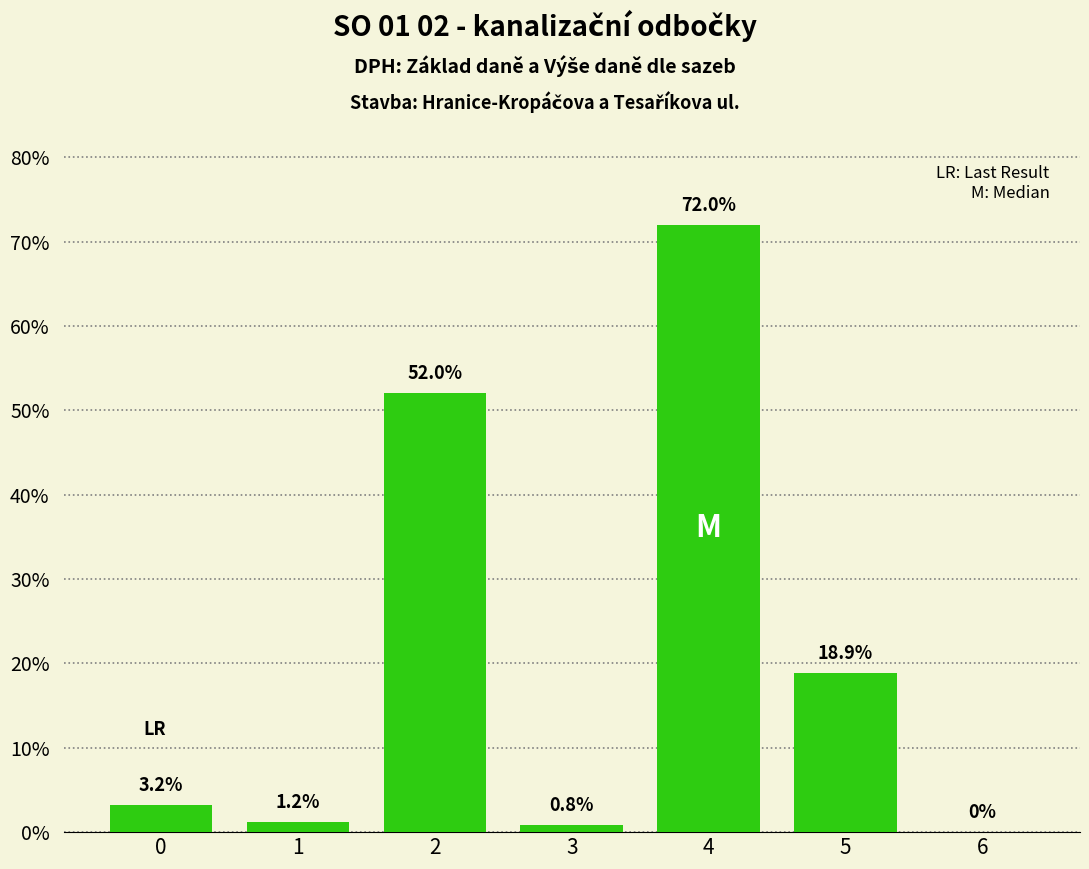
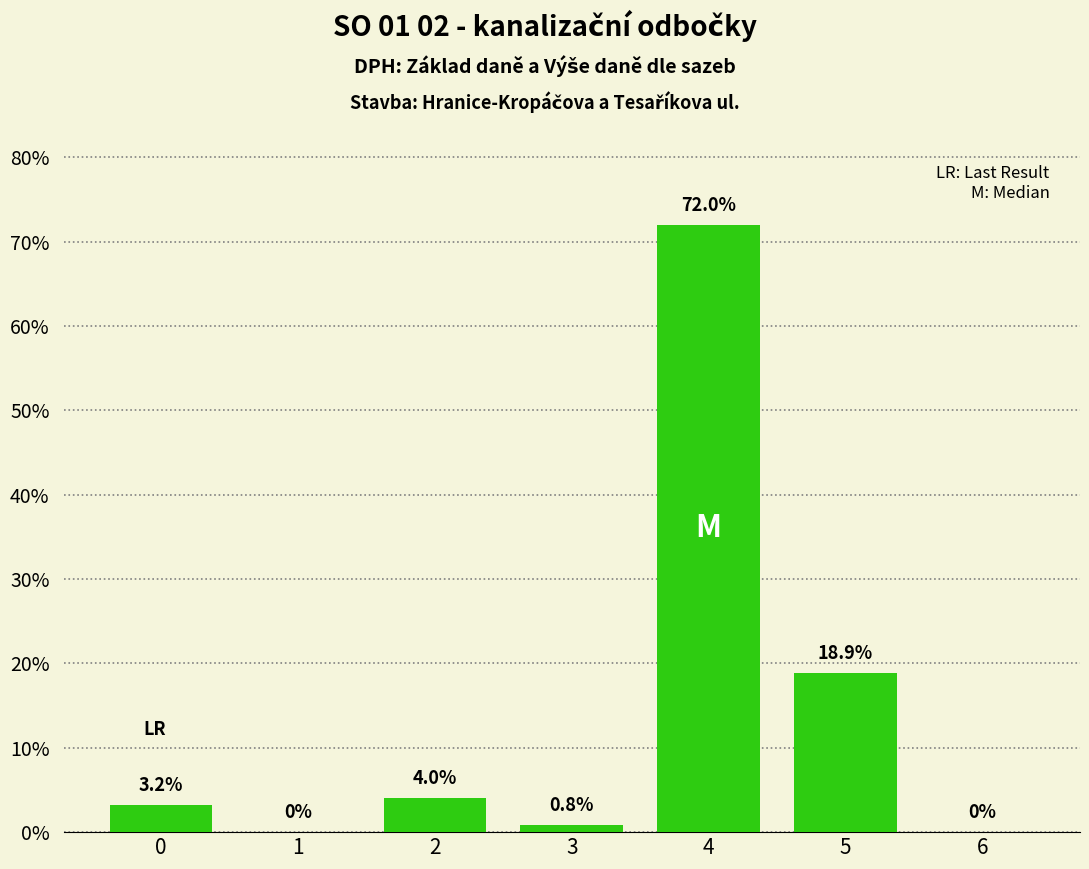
1: 1.2% -> 0%
2: 52.0% -> 4.0%
